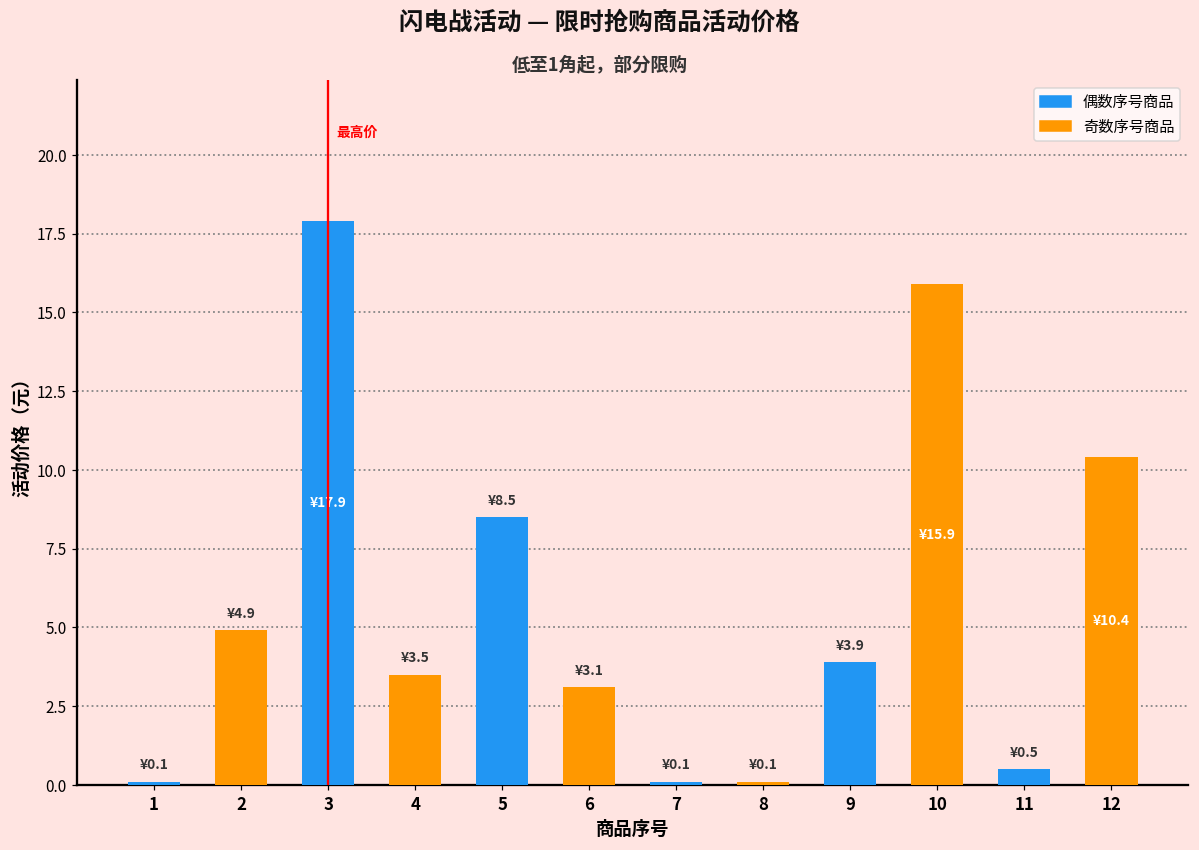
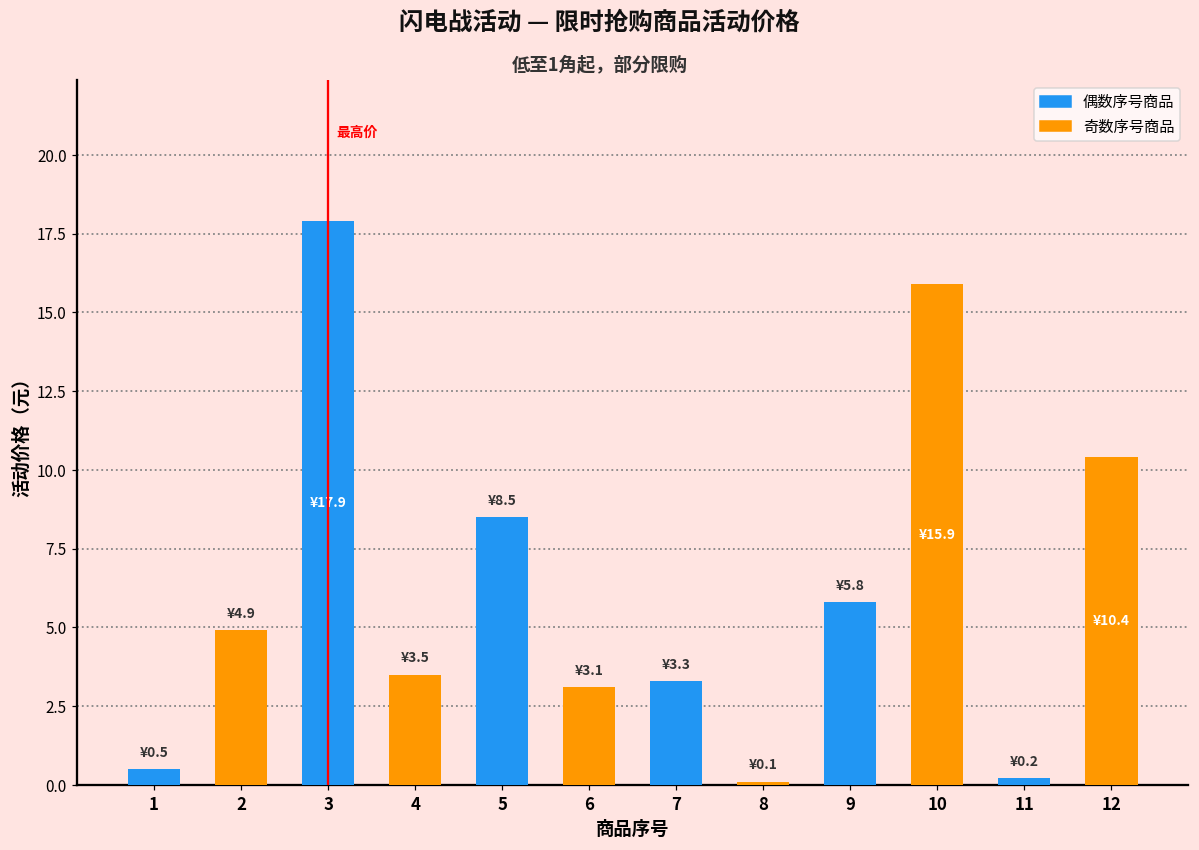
1: ¥0.1 -> ¥0.5
7: ¥0.1 -> ¥3.3
9: ¥3.9 -> ¥5.8
11: ¥0.5 -> ¥0.2
